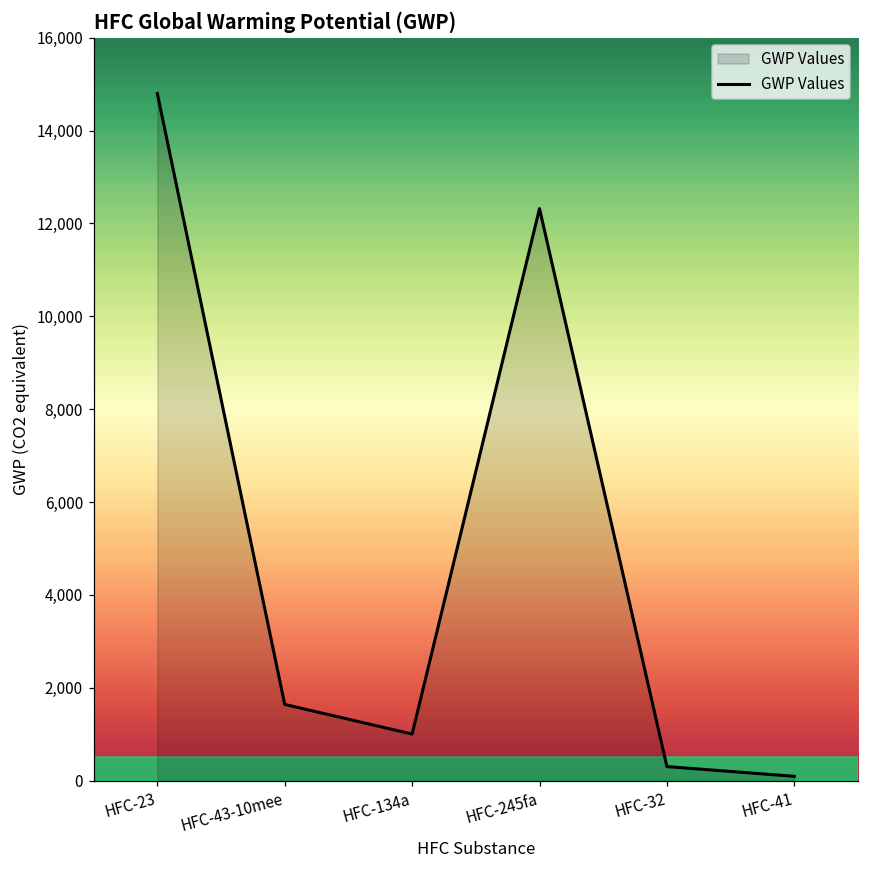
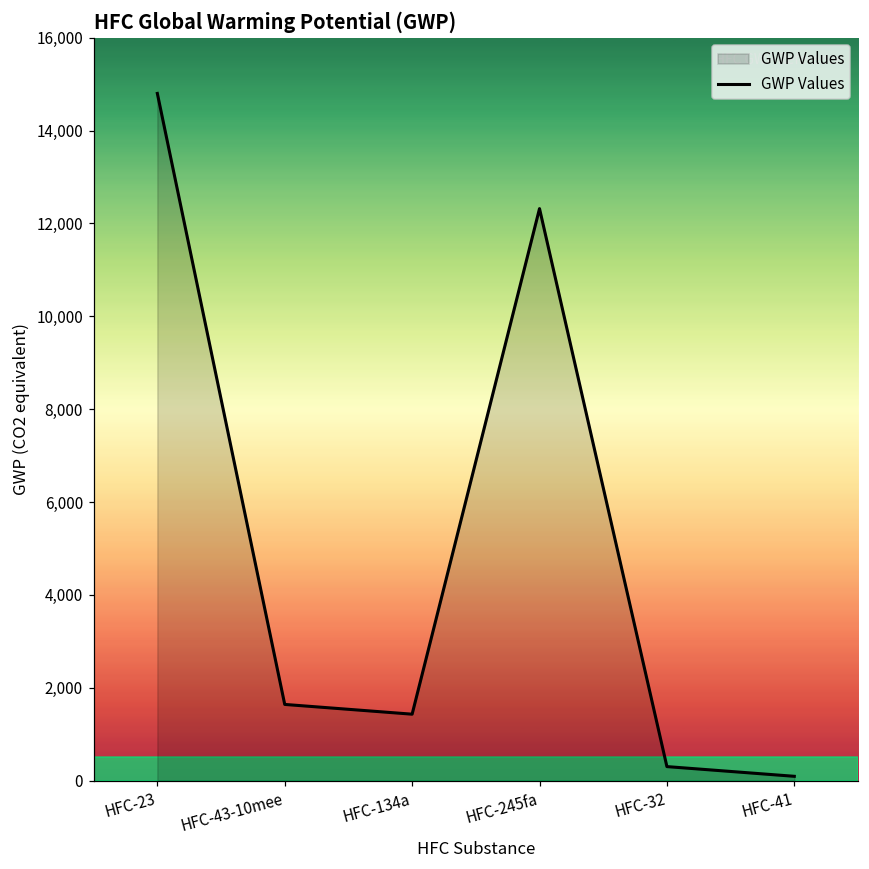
HFC-134a: 1,000 -> 1,400
